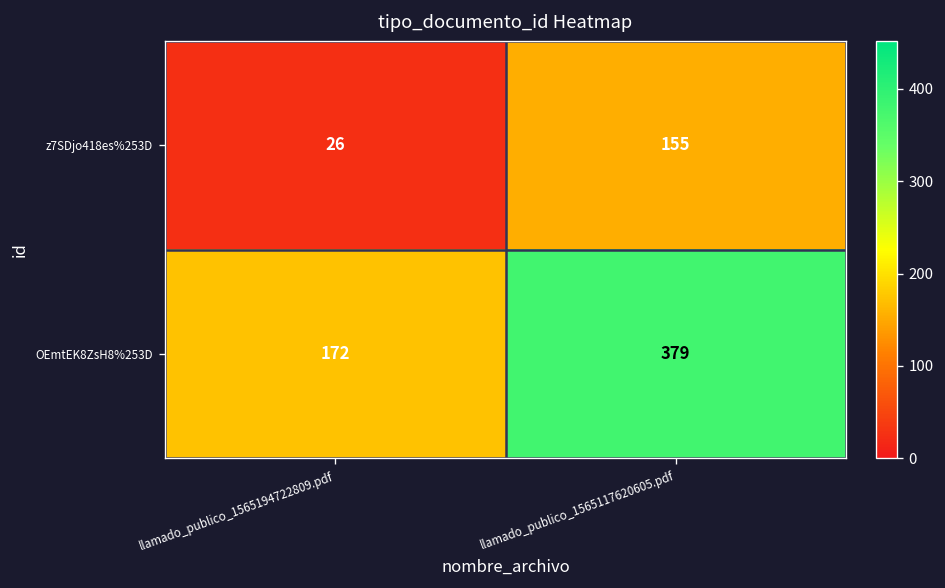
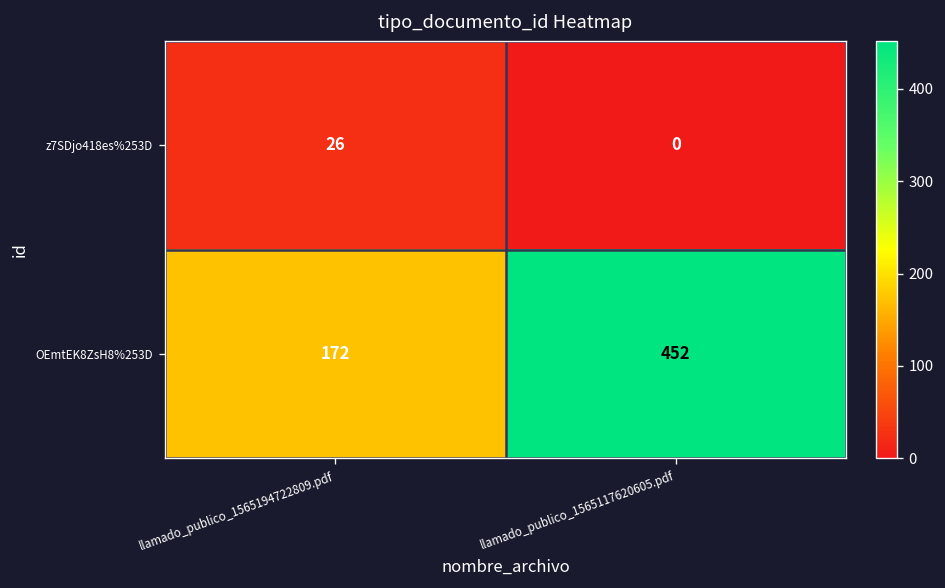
z7SDjo418es%253D, llamado_publico_1565117620605.pdf: 155 -> 0
OEmtEK8ZsH8%253D, llamado_publico_1565117620605.pdf: 379 -> 452
